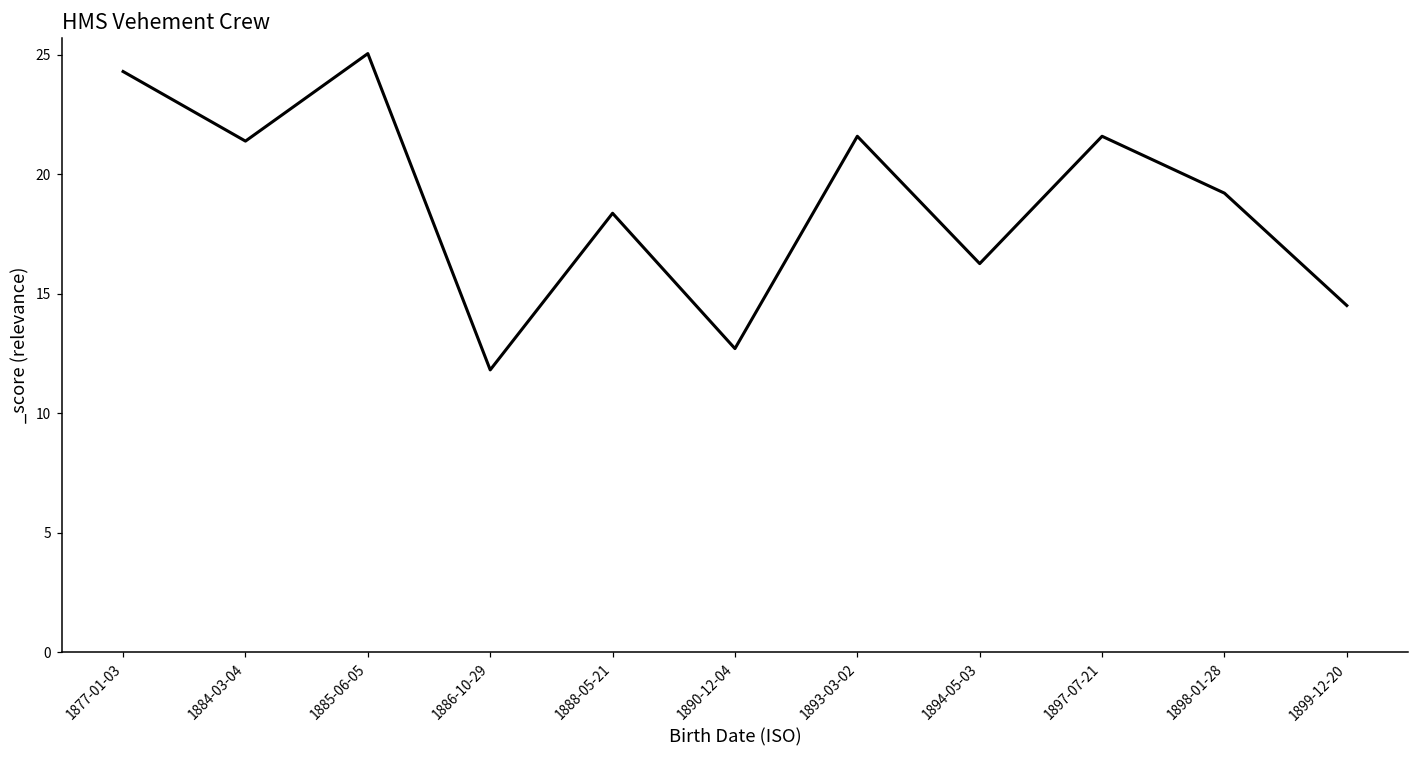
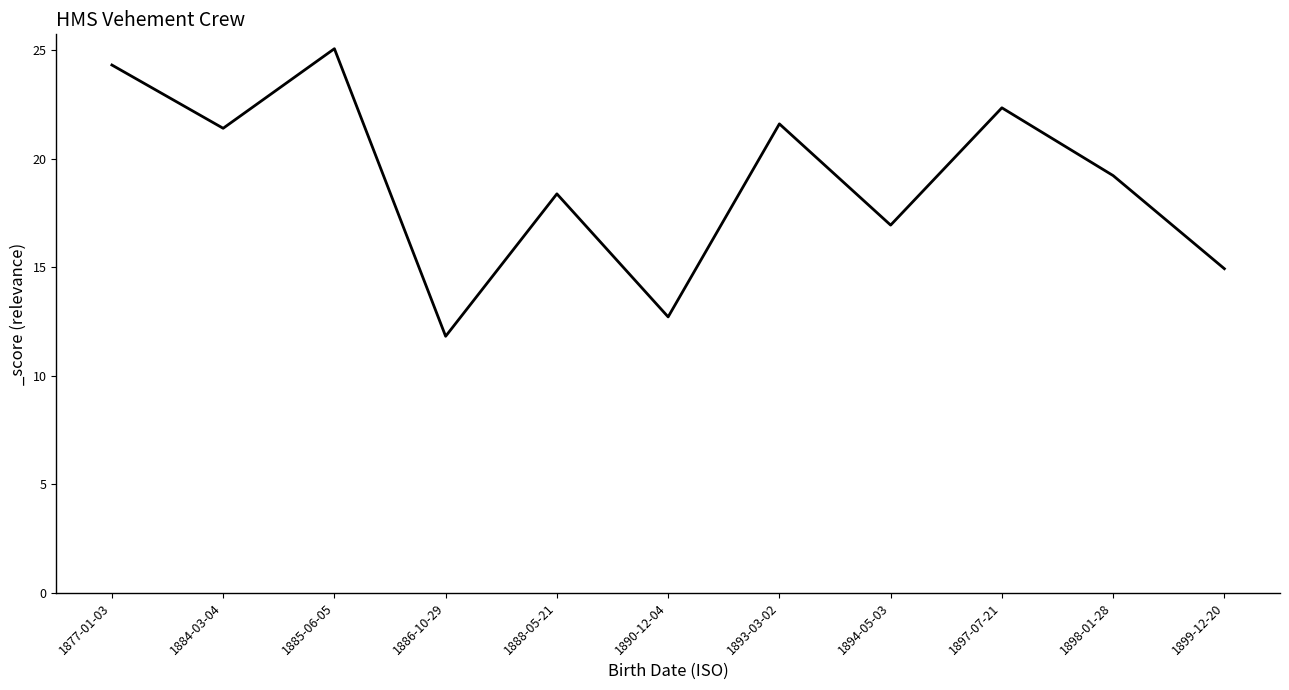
1894-05-03: 16.3 -> 16.9
1897-07-21: 21.6 -> 22.3
1899-12-20: 14.5 -> 14.9
